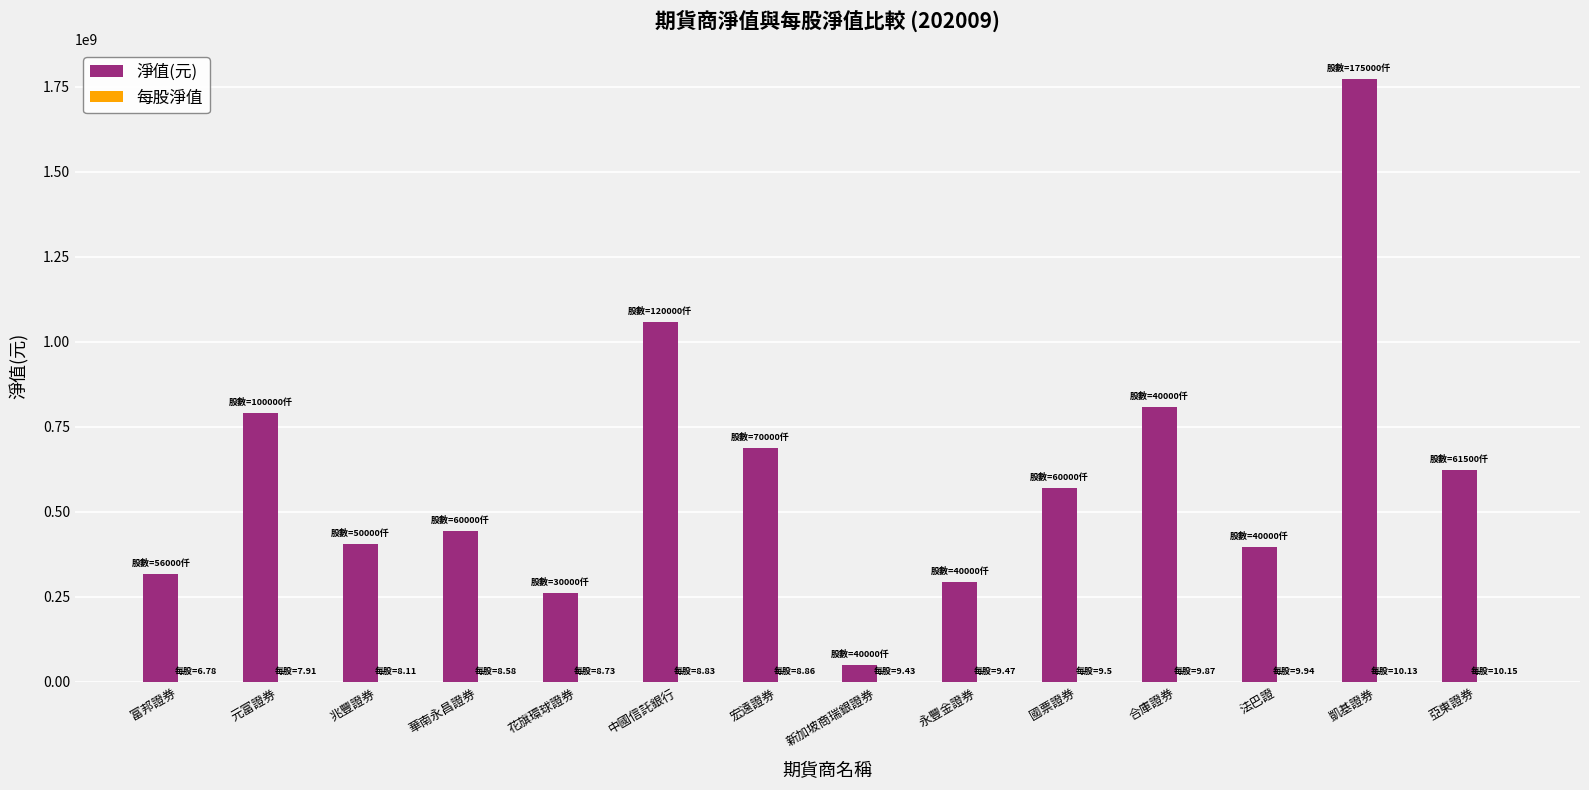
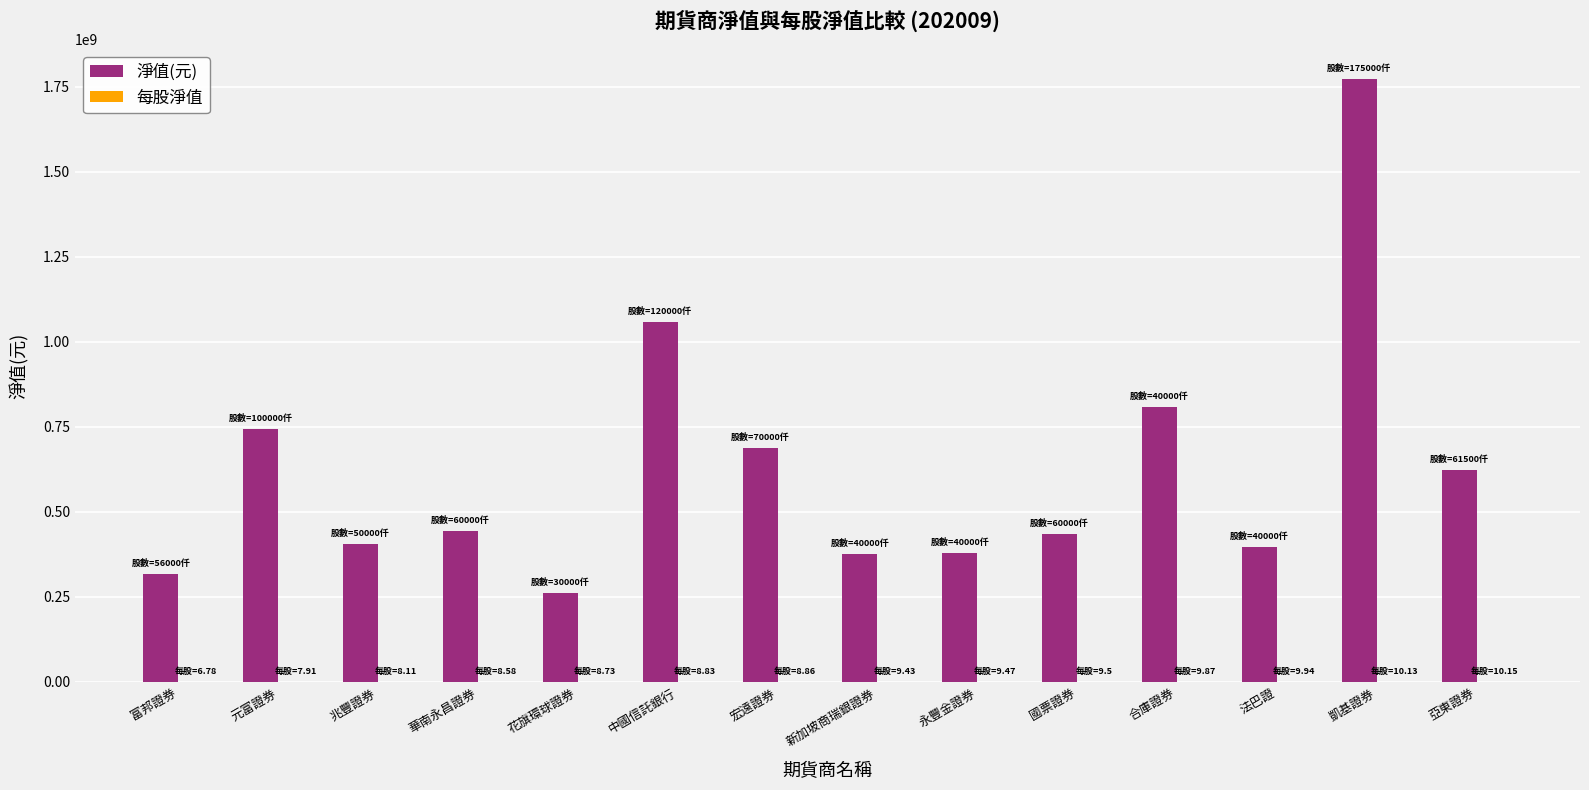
淨值(元), 元富證券: 790000000 -> 740000000
淨值(元), 新加坡商瑞銀證券: 50000000 -> 380000000
淨值(元), 永豐金證券: 290000000 -> 380000000
淨值(元), 國票證券: 570000000 -> 440000000
